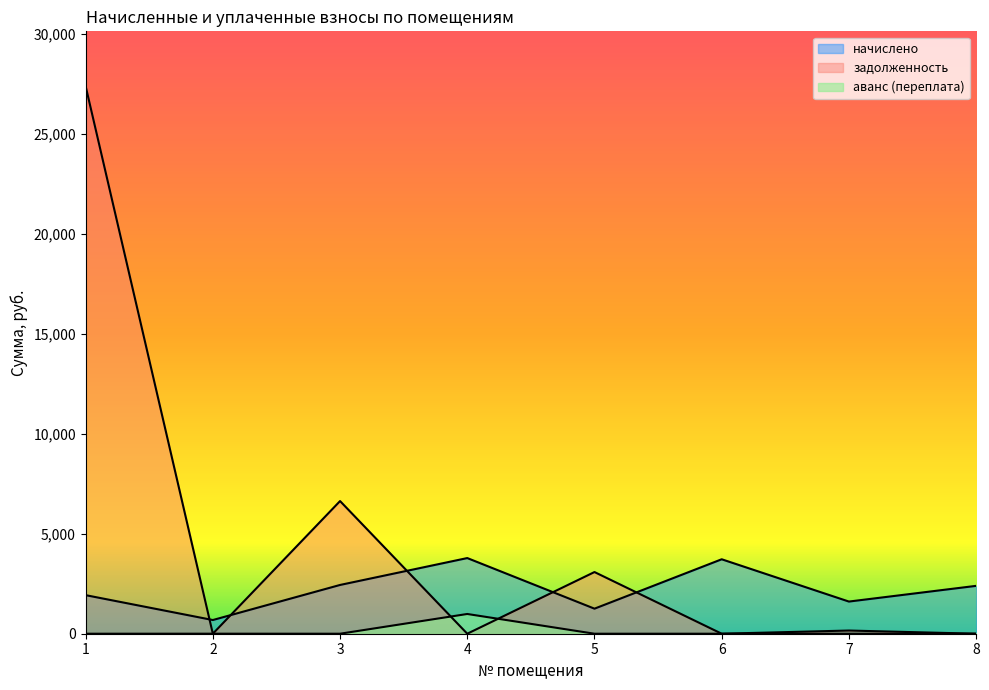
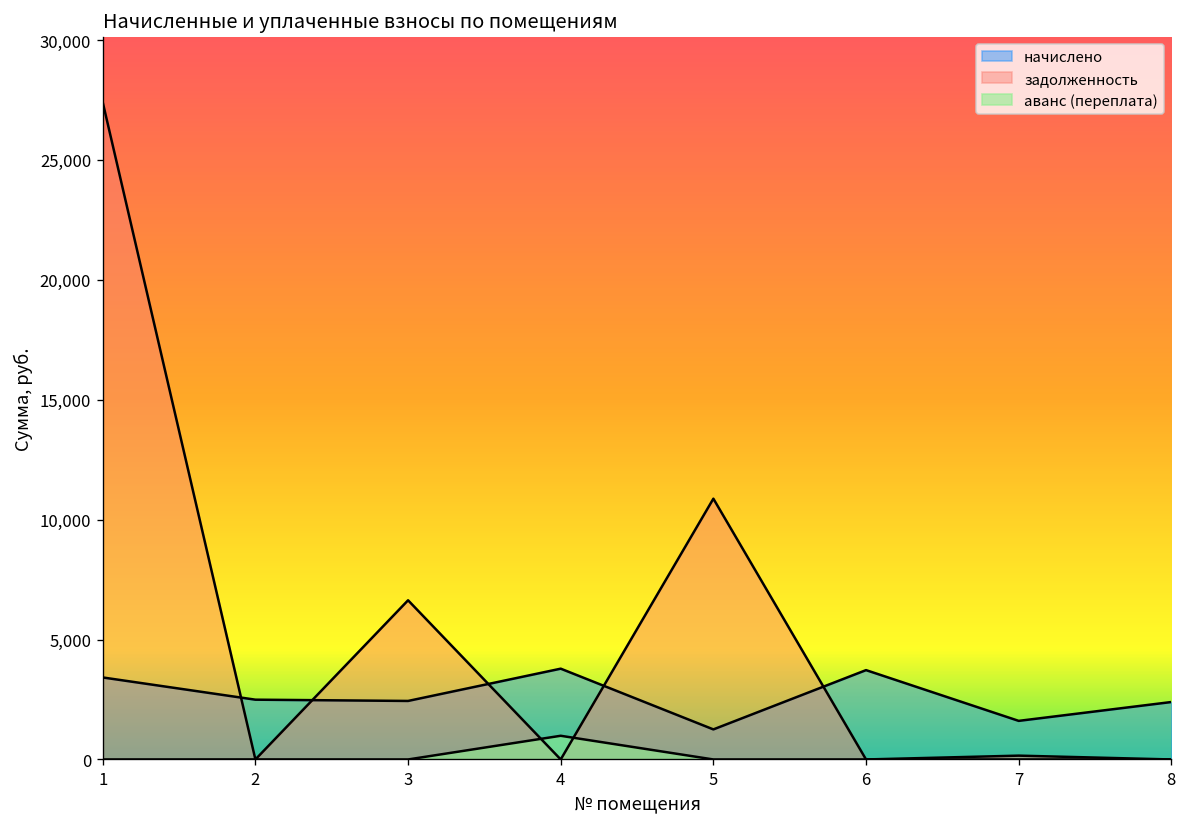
начислено, 1: 1,900 -> 3,400
начислено, 2: 700 -> 2,500
задолженность, 5: 3,100 -> 10,900
